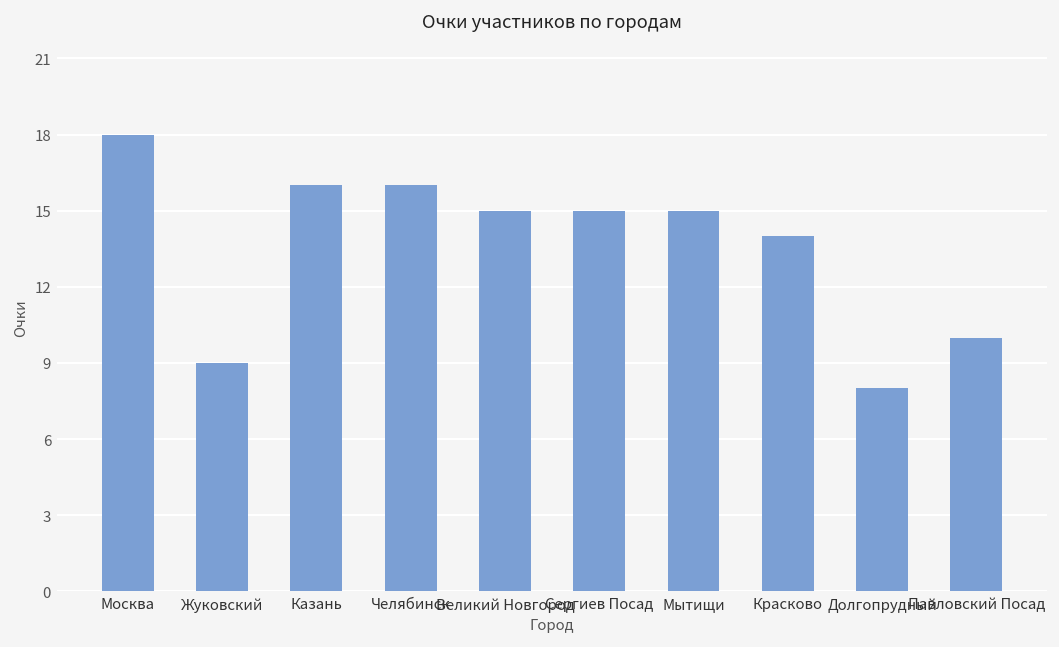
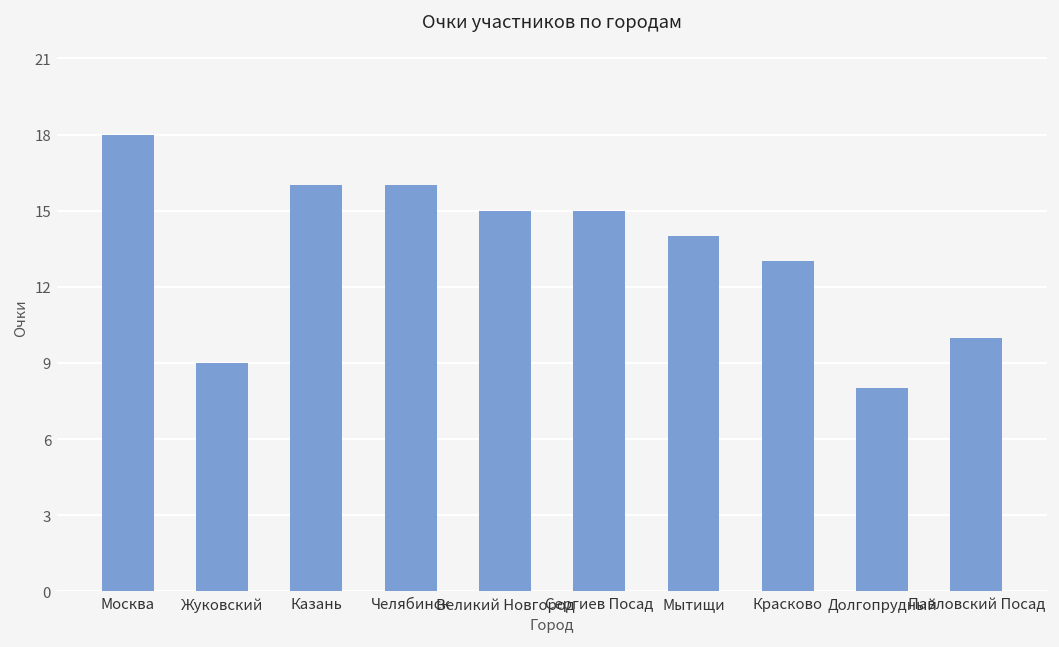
Мытищи: 15 -> 14
Красково: 14 -> 13
